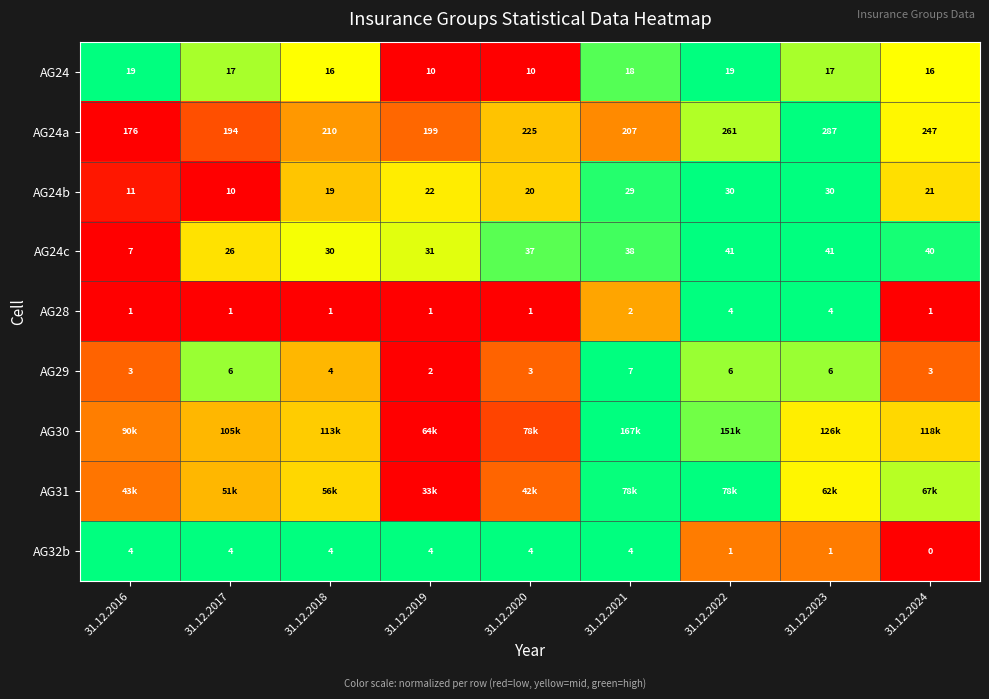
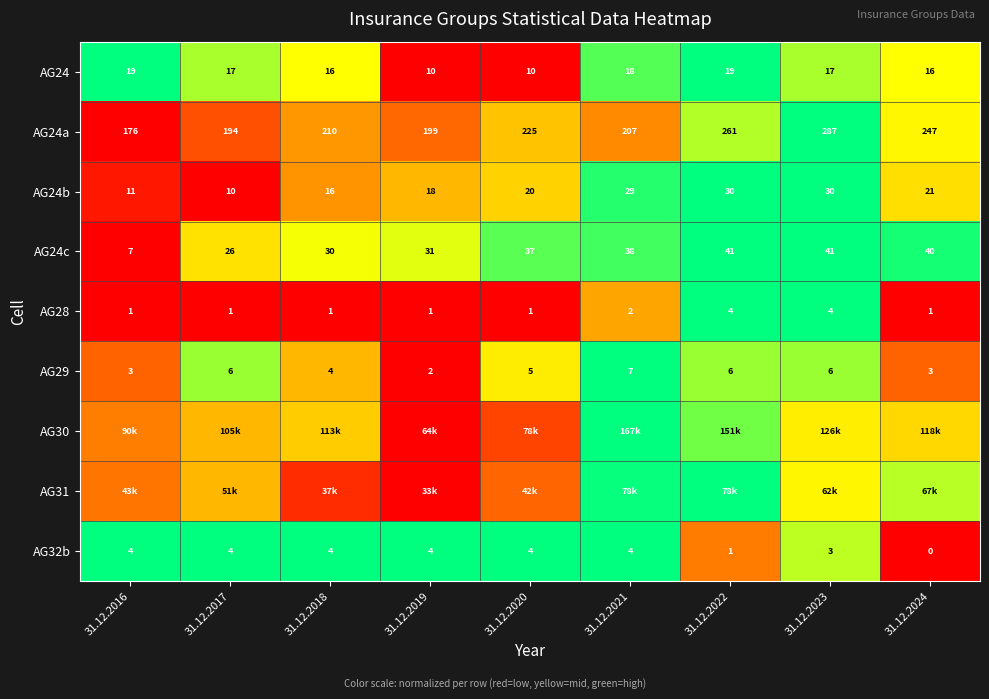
AG24b, 31.12.2018: 19 -> 16
AG24b, 31.12.2019: 22 -> 18
AG29, 31.12.2020: 3 -> 5
AG31, 31.12.2018: 56k -> 37k
AG32b, 31.12.2023: 1 -> 3
